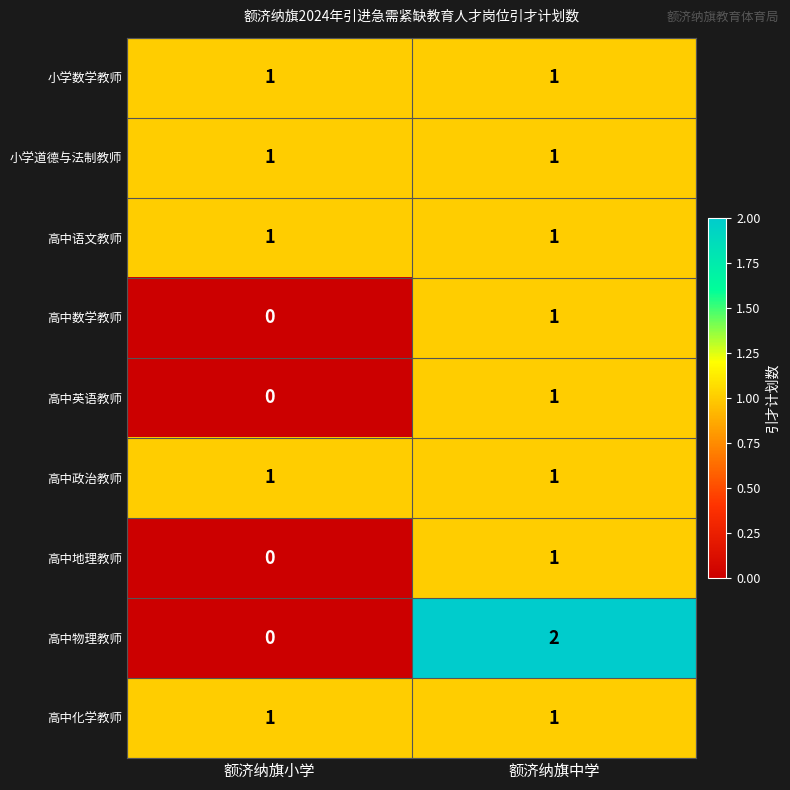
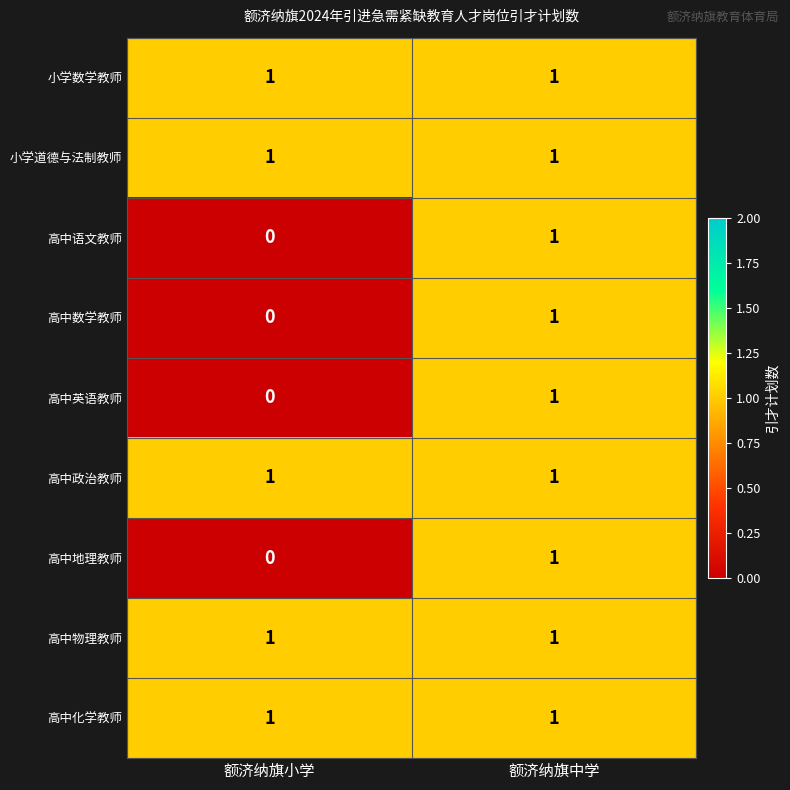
高中语文教师, 额济纳旗小学: 1 -> 0
高中物理教师, 额济纳旗小学: 0 -> 1
高中物理教师, 额济纳旗中学: 2 -> 1
